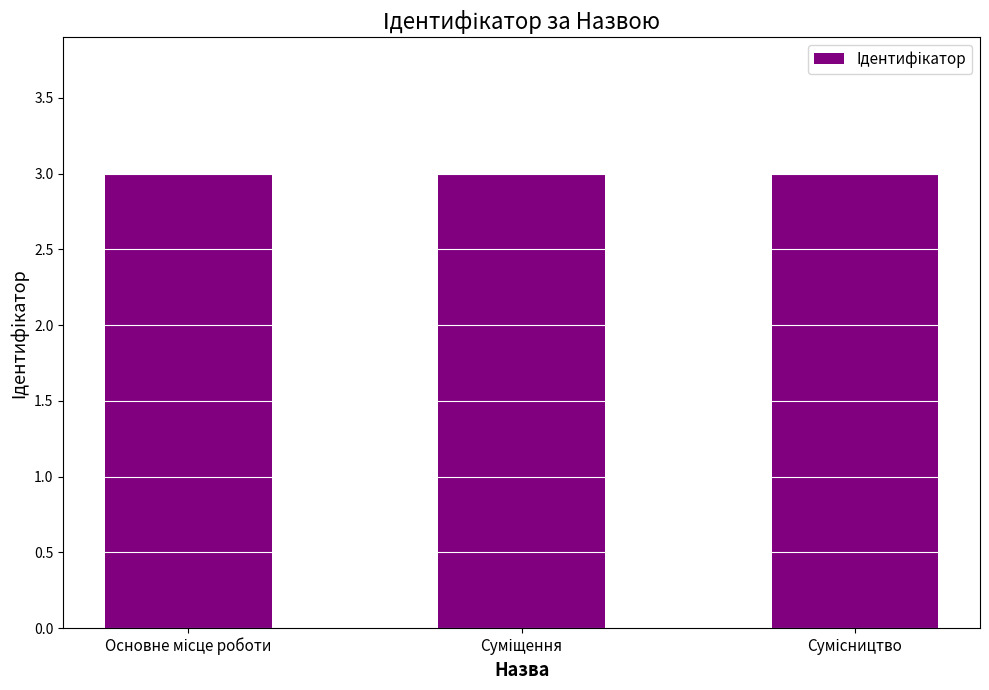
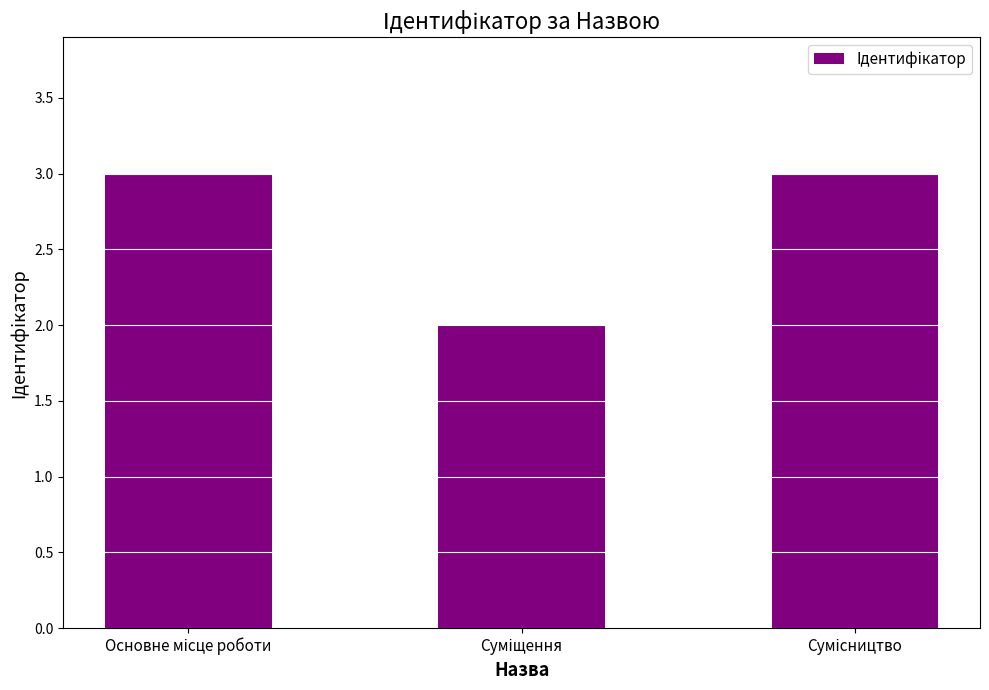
Суміщення: 3 -> 2
